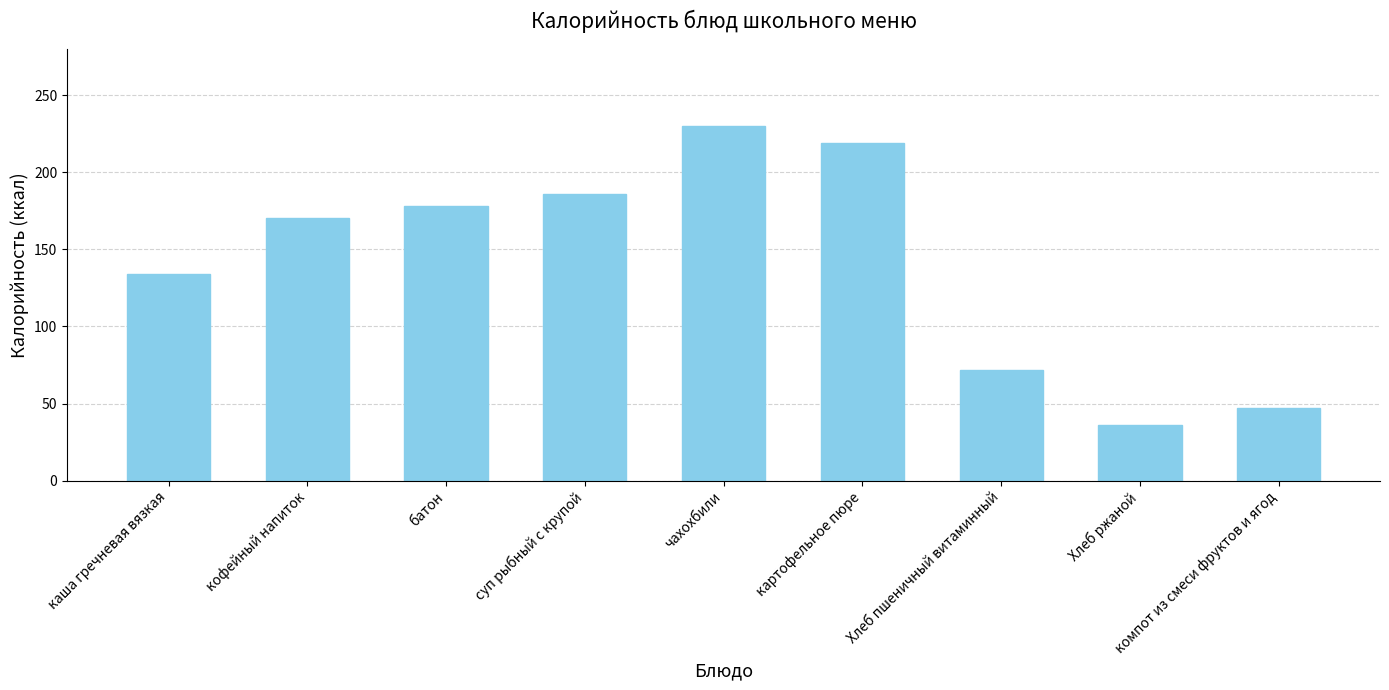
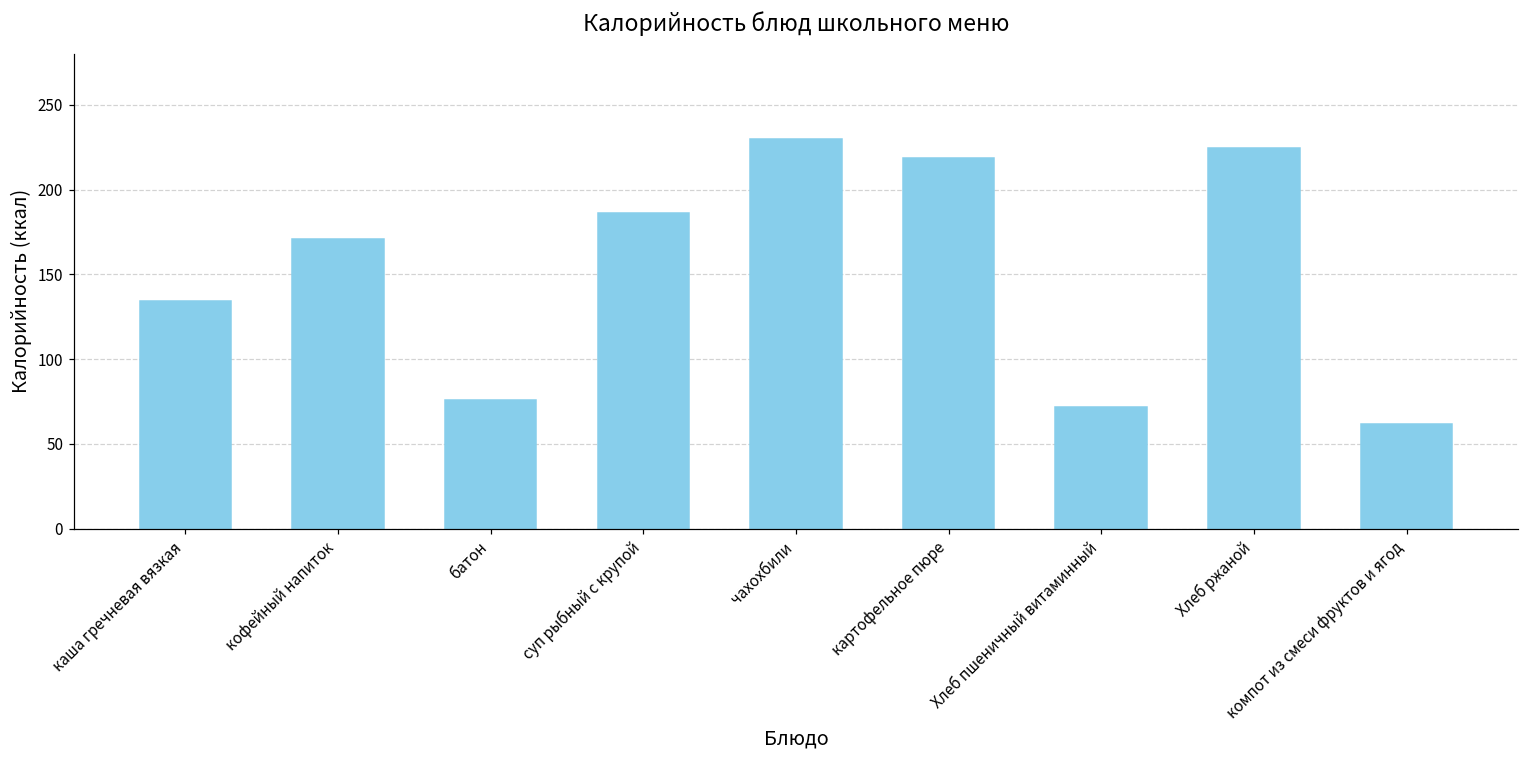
батон: 178 -> 76
Хлеб ржаной: 36 -> 224
компот из смеси фруктов и ягод: 47 -> 62
